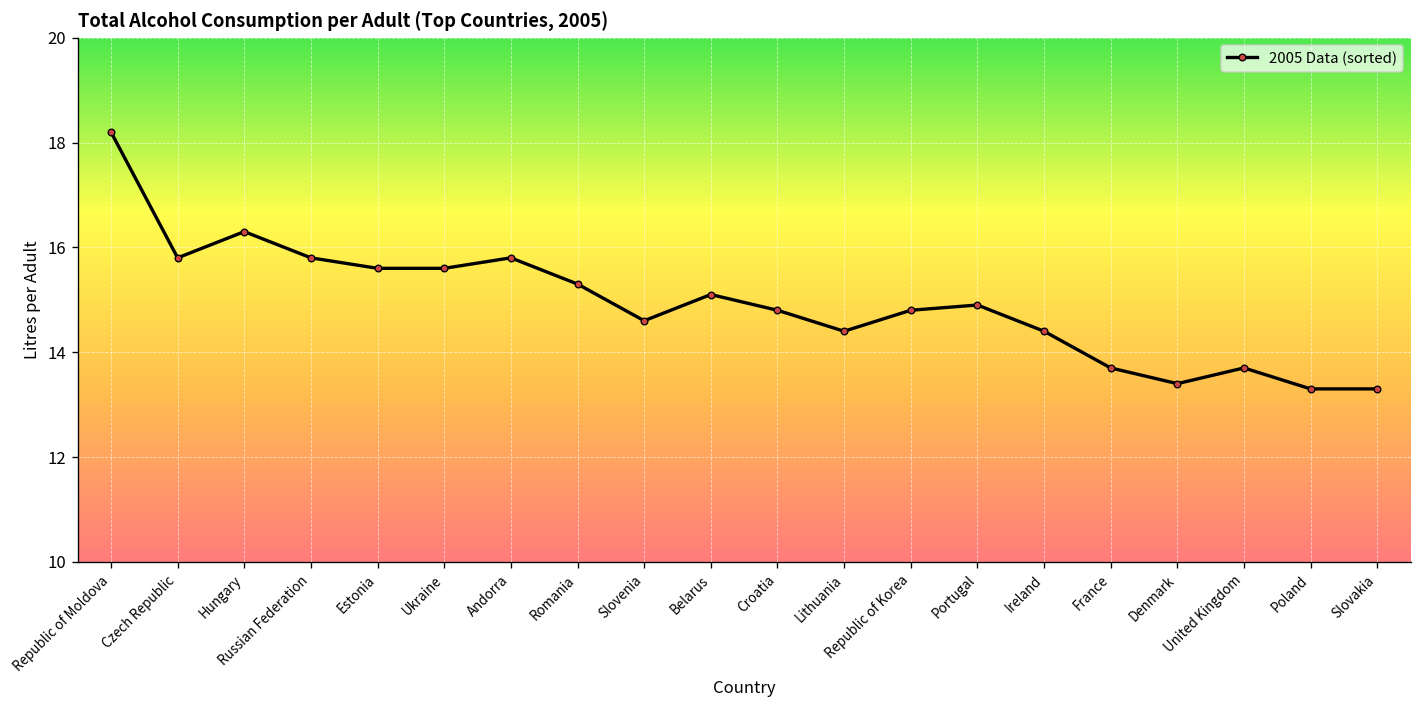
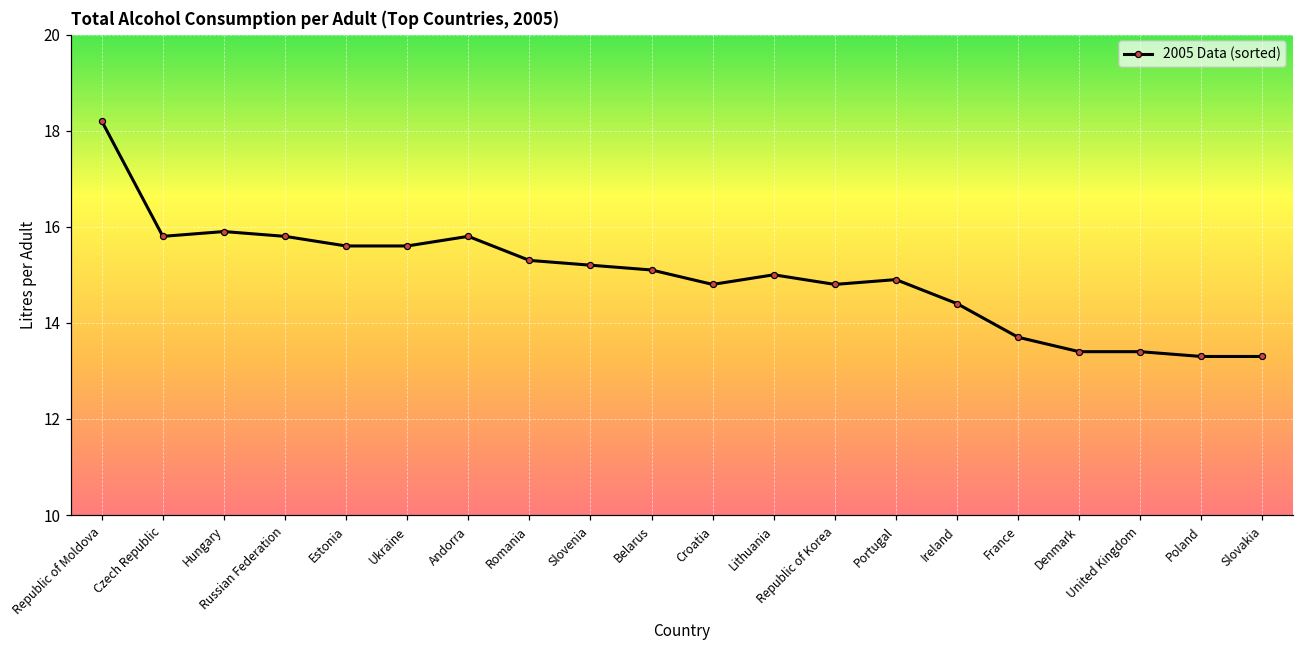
Hungary: 16.3 -> 15.9
Slovenia: 14.6 -> 15.2
Lithuania: 14.4 -> 15.0
United Kingdom: 13.7 -> 13.4
